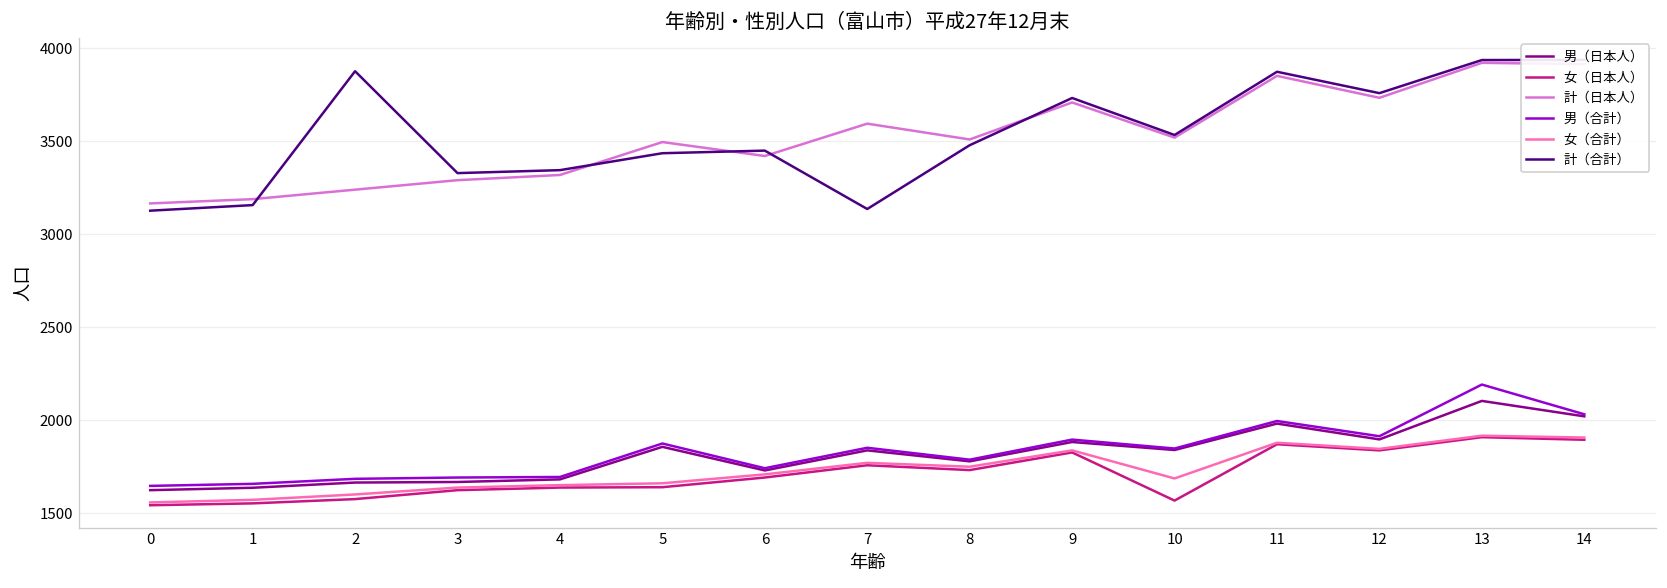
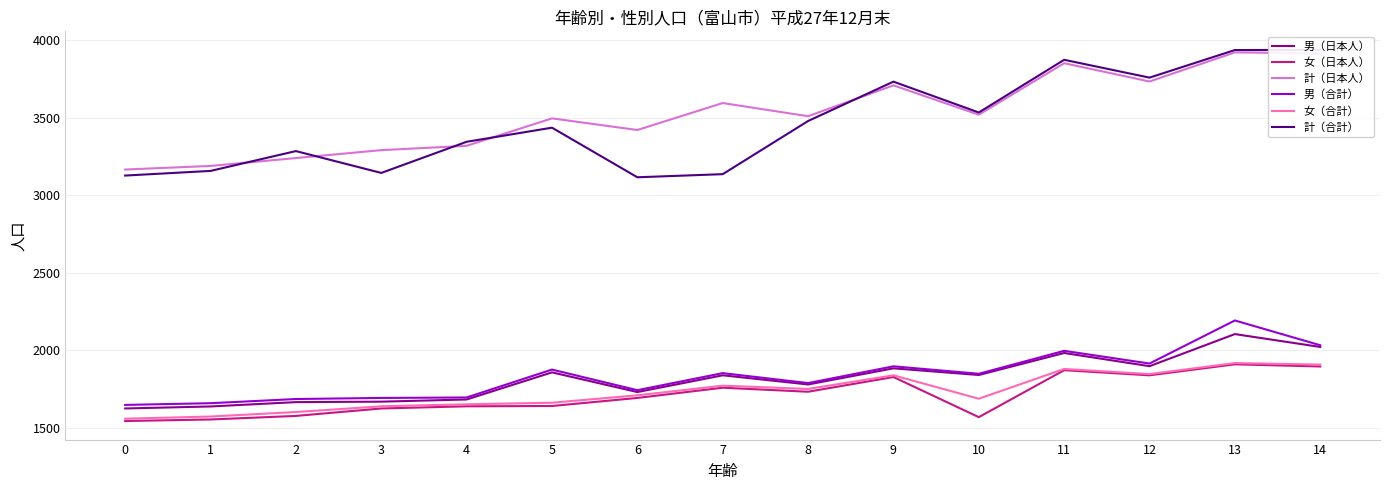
計（合計）, 2: 3880 -> 3280
計（合計）, 3: 3330 -> 3140
計（合計）, 6: 3450 -> 3120
